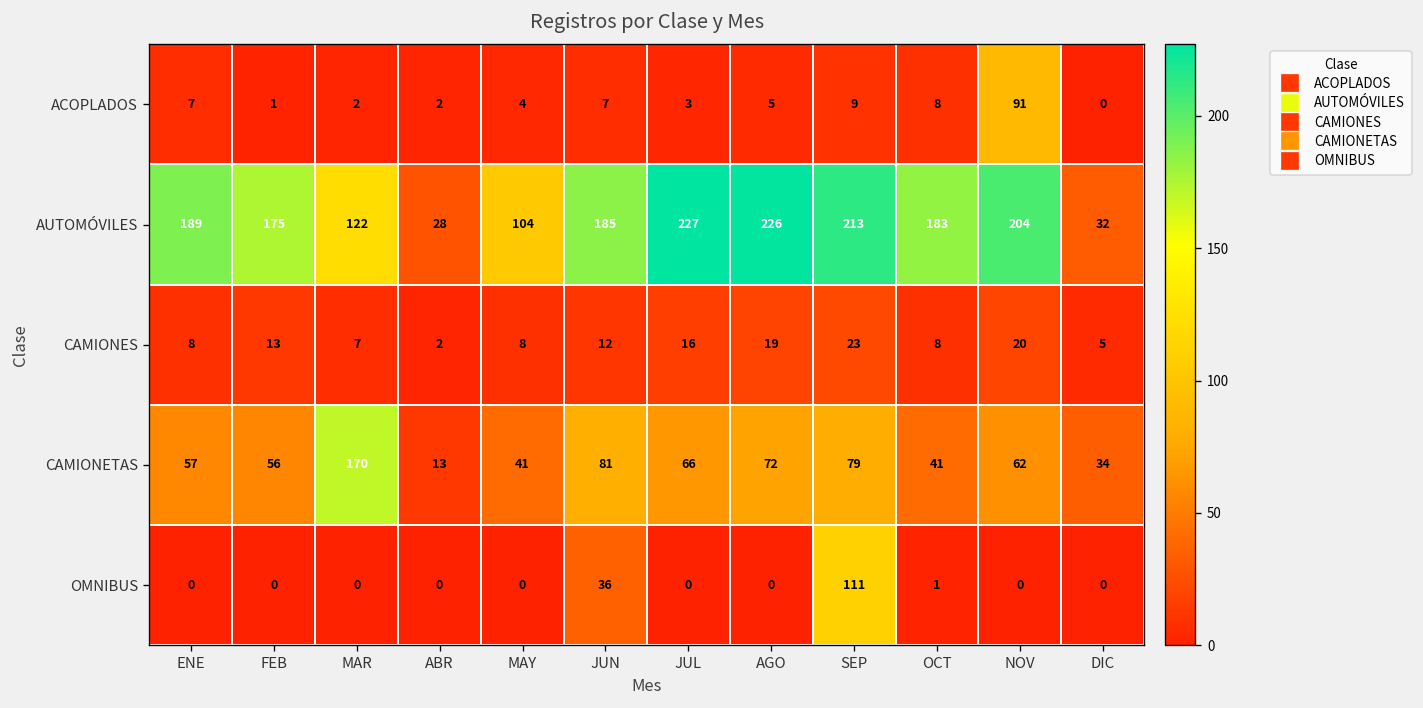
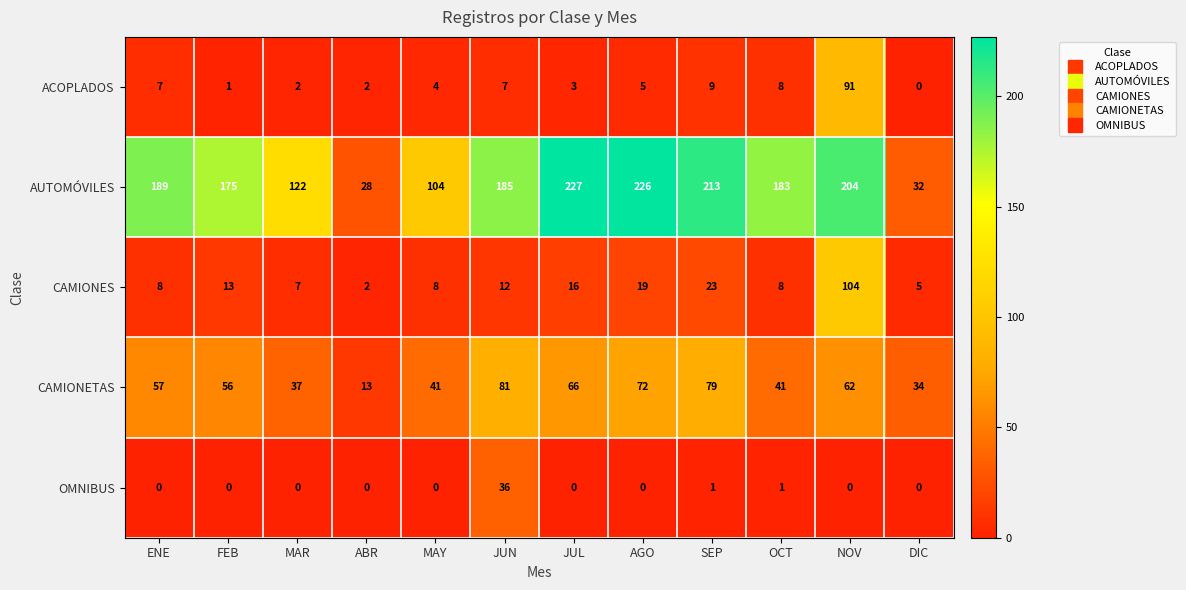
CAMIONES, NOV: 20 -> 104
CAMIONETAS, MAR: 170 -> 37
OMNIBUS, SEP: 111 -> 1
